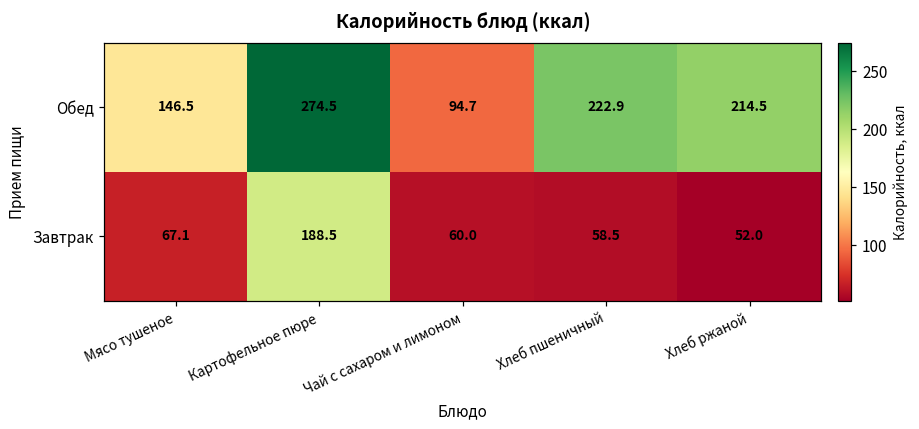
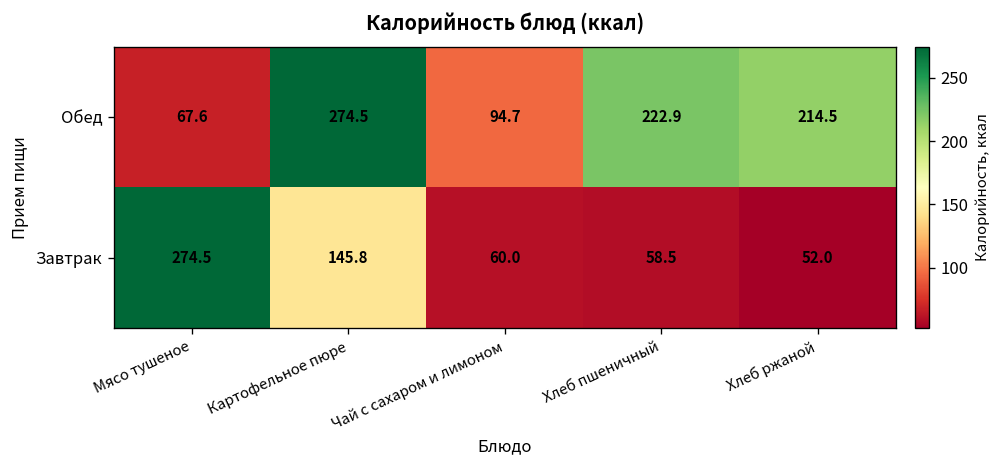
Обед, Мясо тушеное: 146.5 -> 67.6
Завтрак, Мясо тушеное: 67.1 -> 274.5
Завтрак, Картофельное пюре: 188.5 -> 145.8
